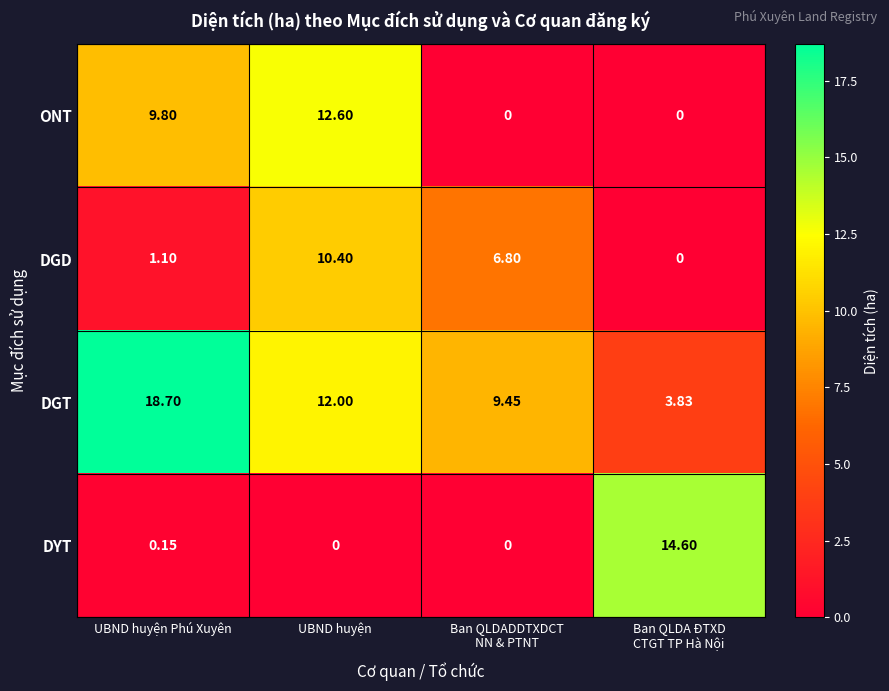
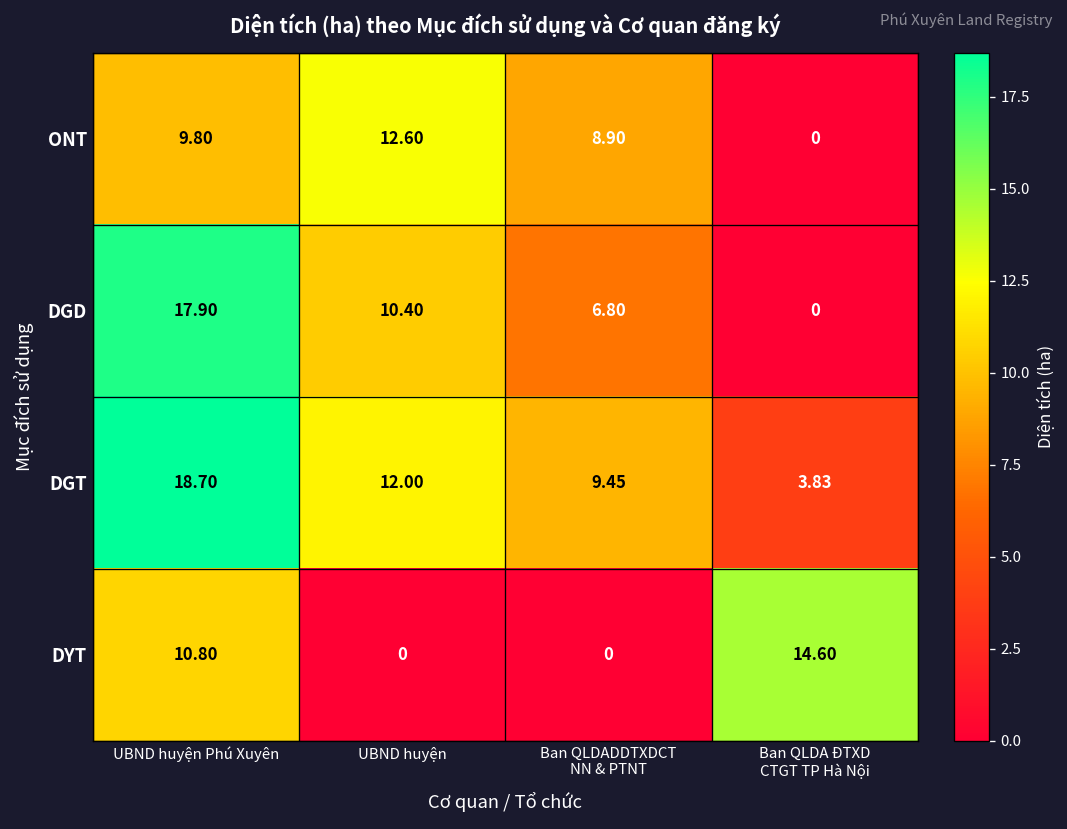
ONT, Ban QLDADDTXDCT NN & PTNT: 0 -> 8.90
DGD, UBND huyện Phú Xuyên: 1.10 -> 17.90
DYT, UBND huyện Phú Xuyên: 0.15 -> 10.80
